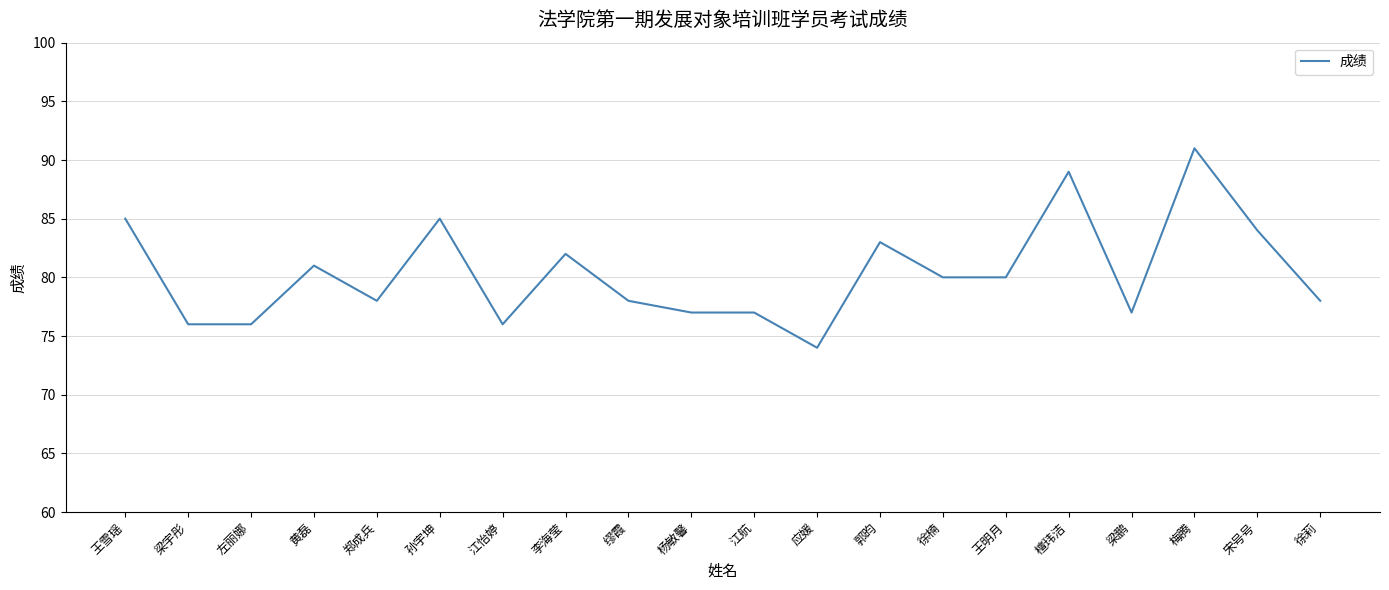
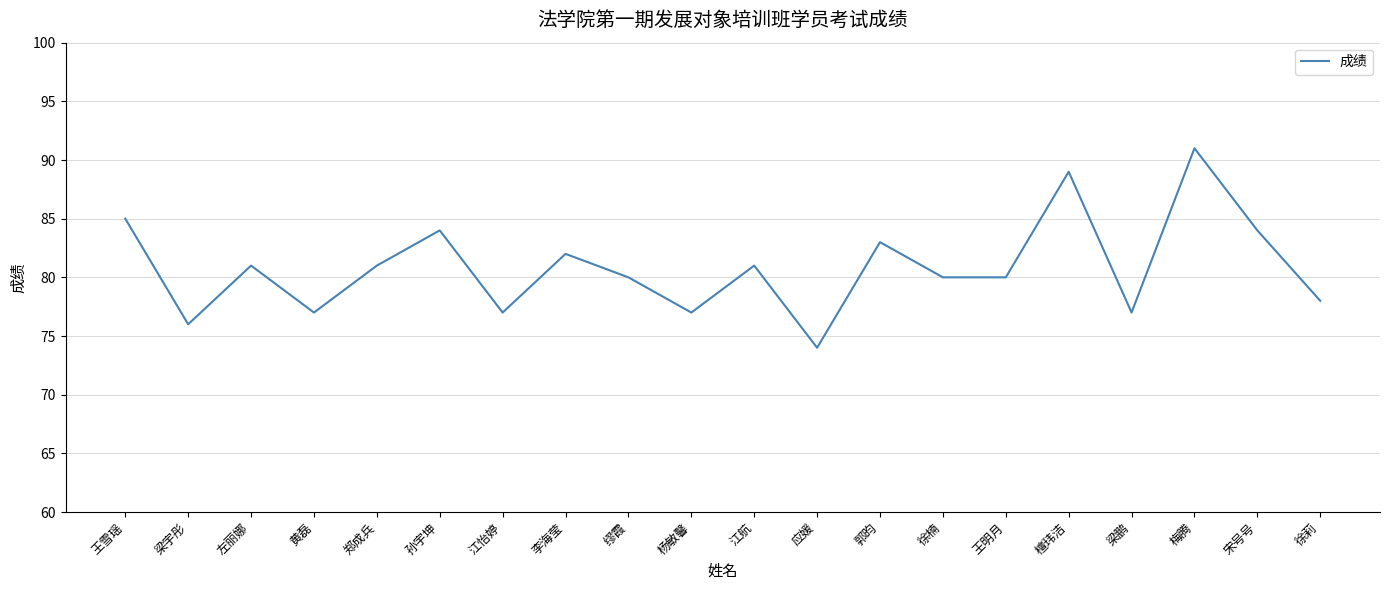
左丽娜: 76 -> 81
黄磊: 81 -> 77
郑成兵: 78 -> 81
孙宇坤: 85 -> 84
江怡婷: 76 -> 77
缪霞: 78 -> 80
江航: 77 -> 81
